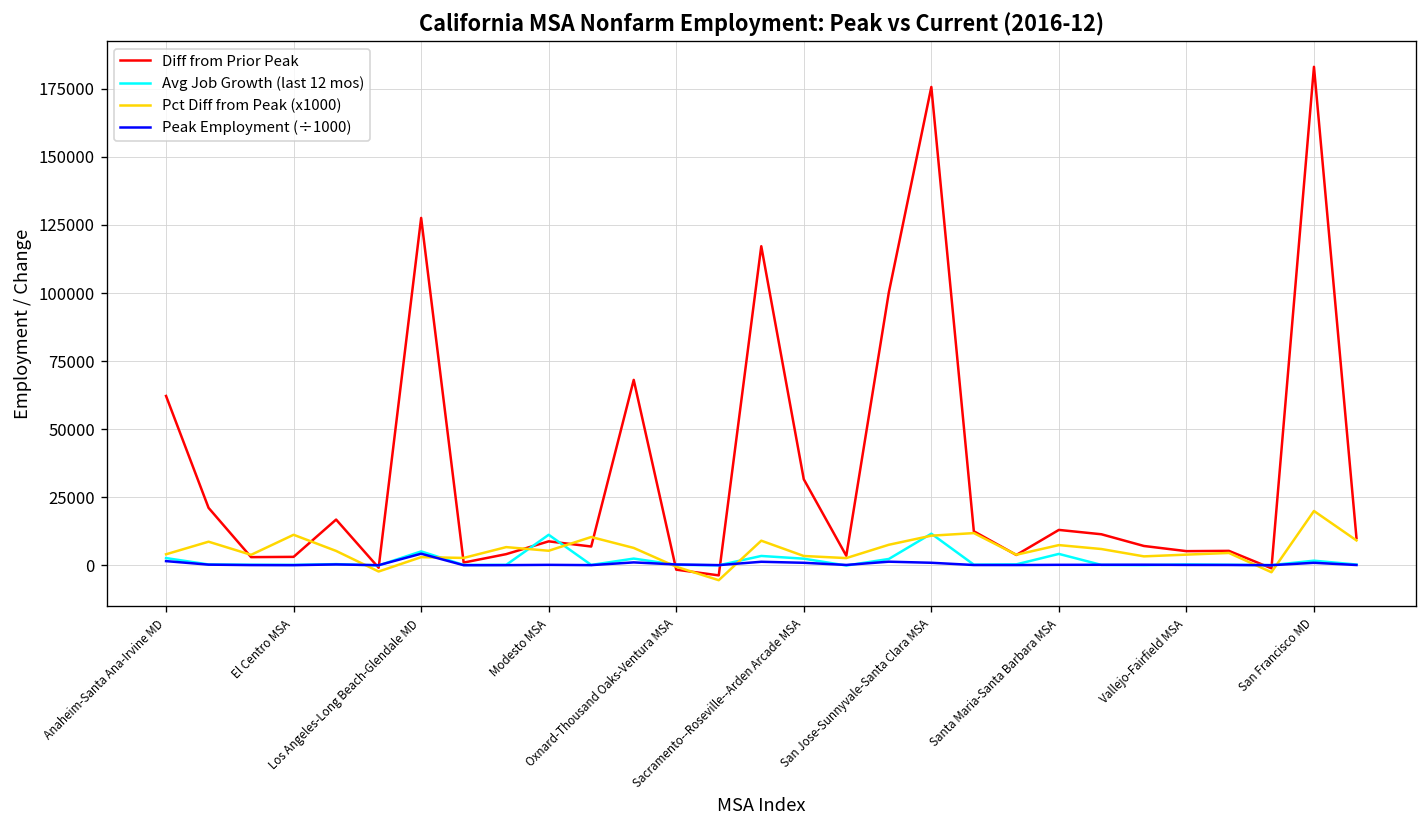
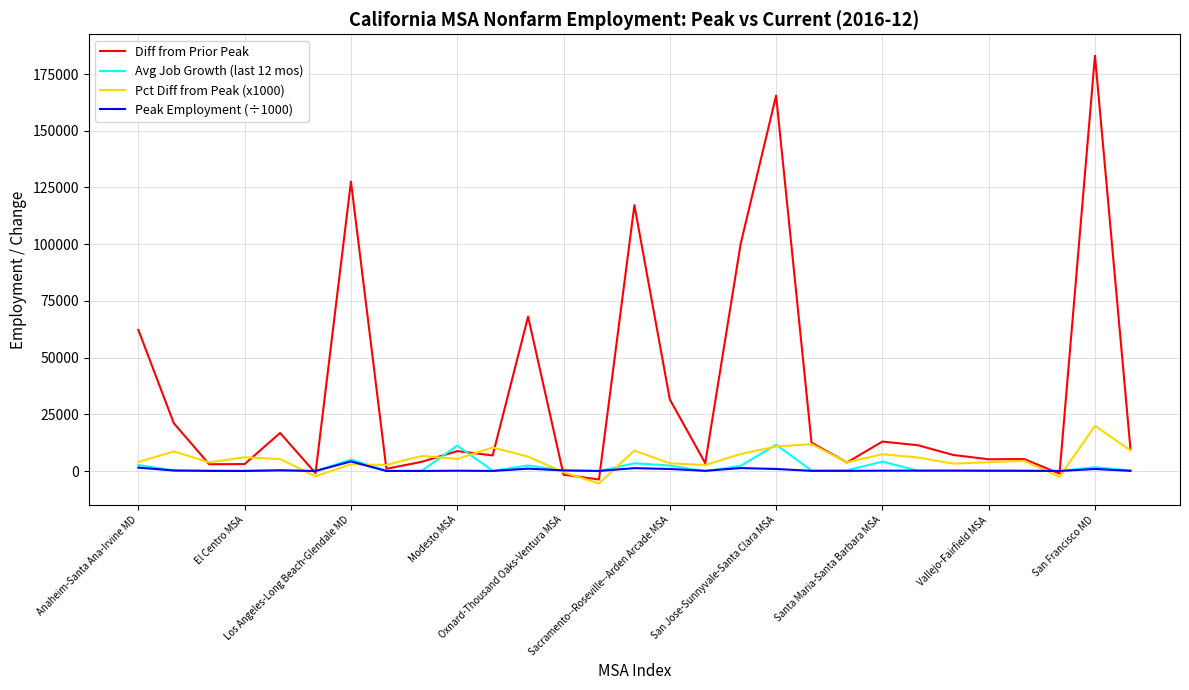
Pct Diff from Peak (x1000), El Centro MSA: 11000 -> 6000
Diff from Prior Peak, San Jose-Sunnyvale-Santa Clara MSA: 176000 -> 166000
